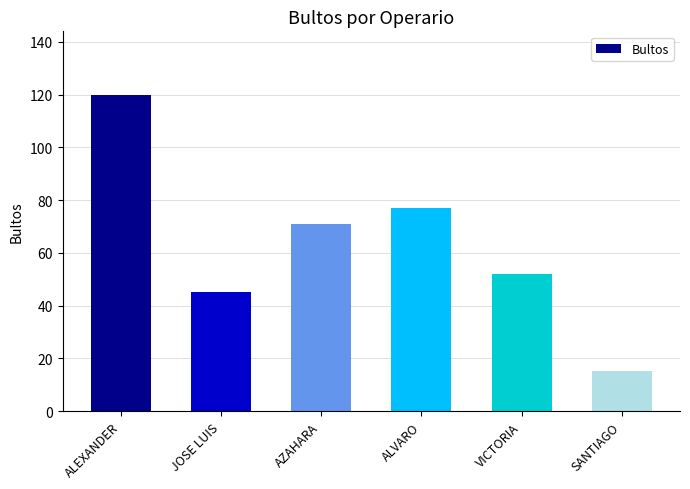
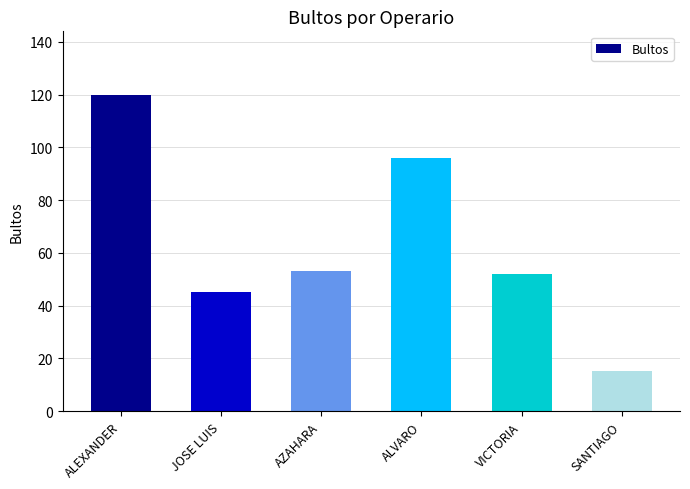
AZAHARA: 71 -> 53
ALVARO: 77 -> 96
